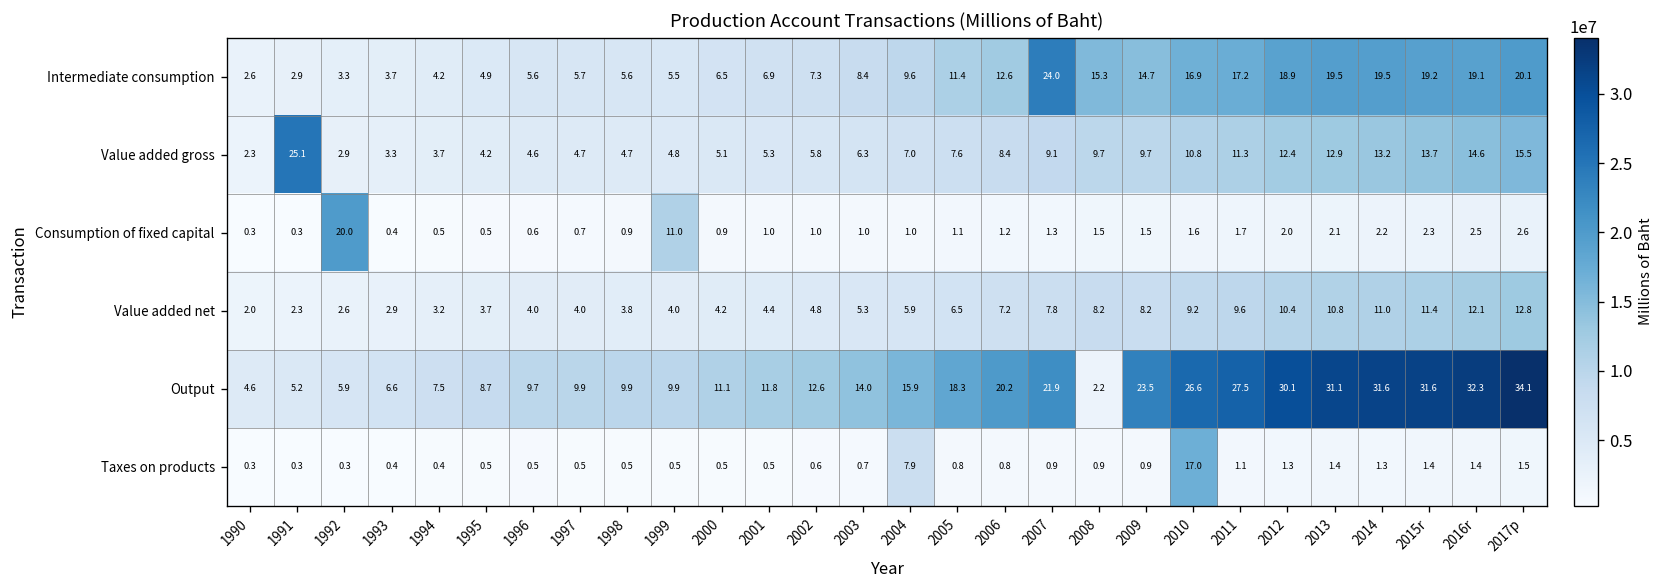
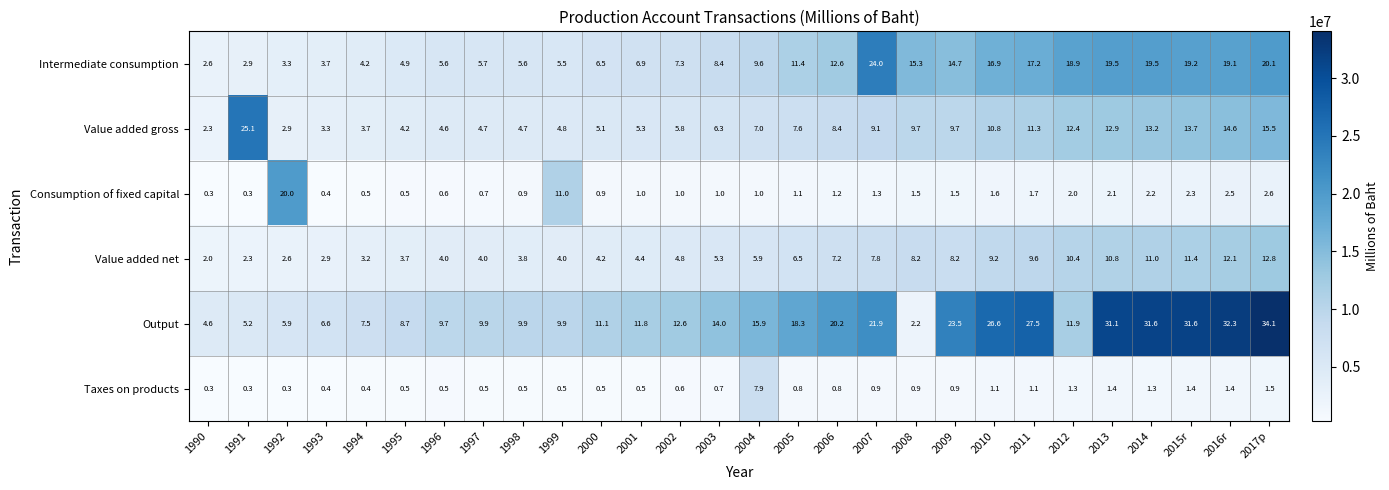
Output, 2012: 30.1 -> 11.9
Taxes on products, 2010: 17.0 -> 1.1
